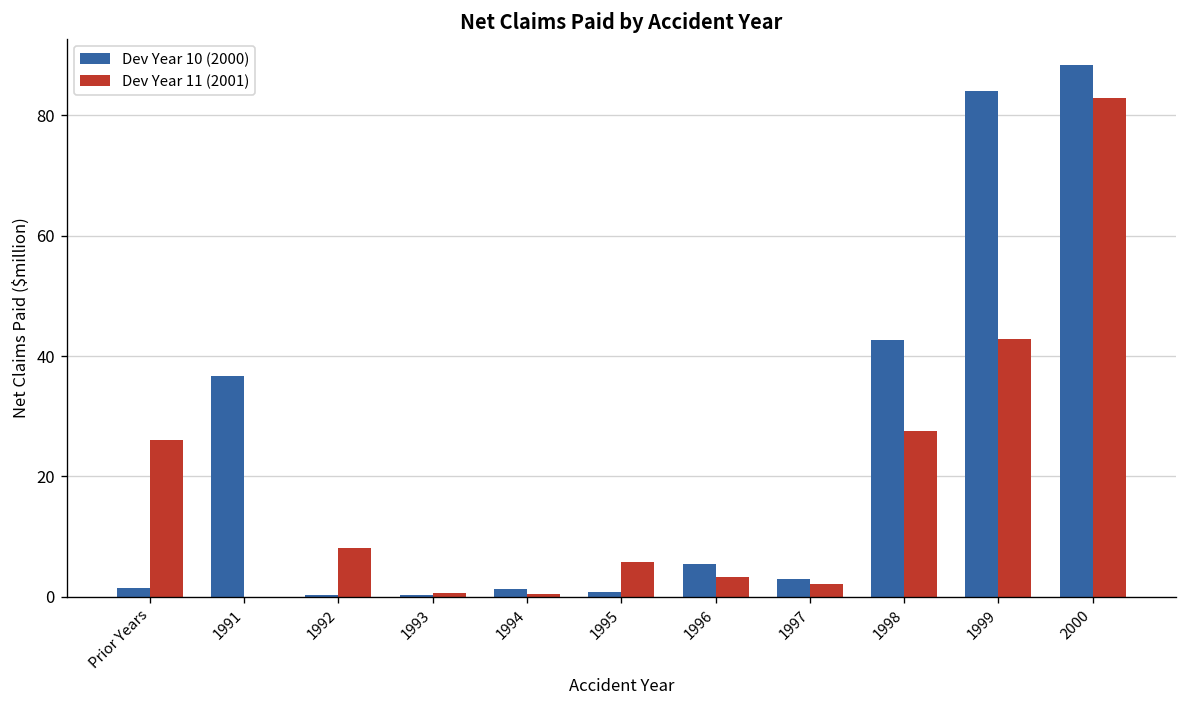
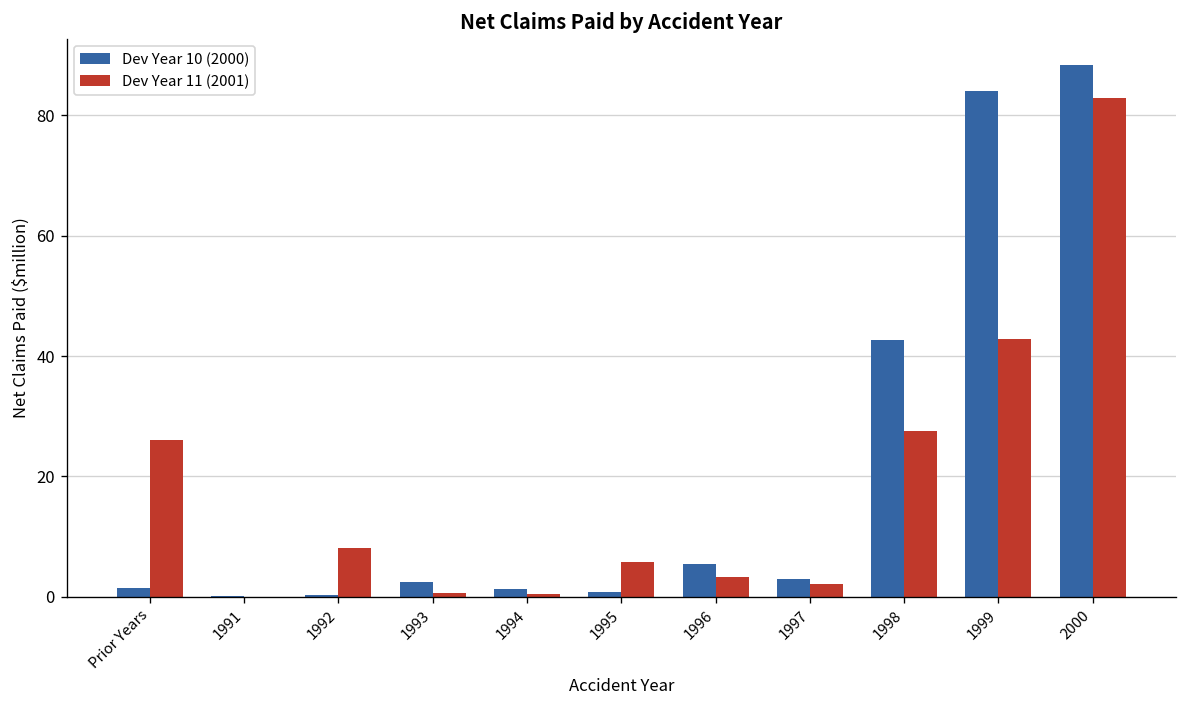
Dev Year 10 (2000), 1991: 37 -> 0
Dev Year 10 (2000), 1993: 0 -> 3
